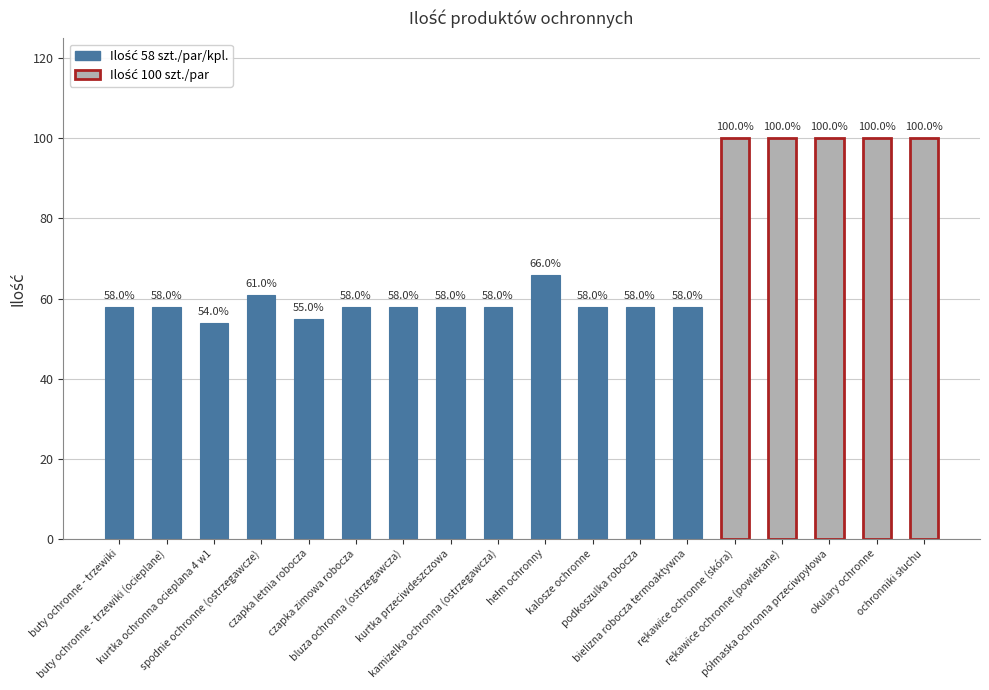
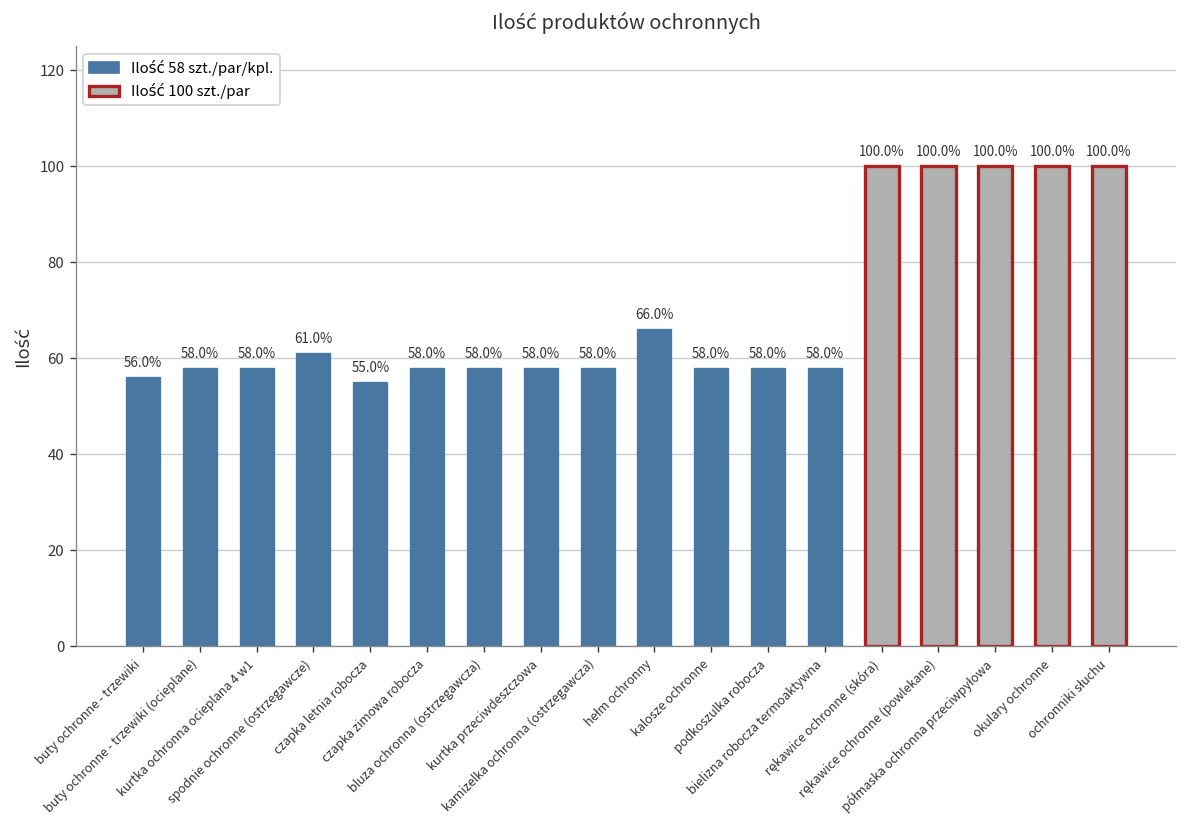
buty ochronne - trzewiki: 58.0% -> 56.0%
kurtka ochronna ocieplana 4 w1: 54.0% -> 58.0%
